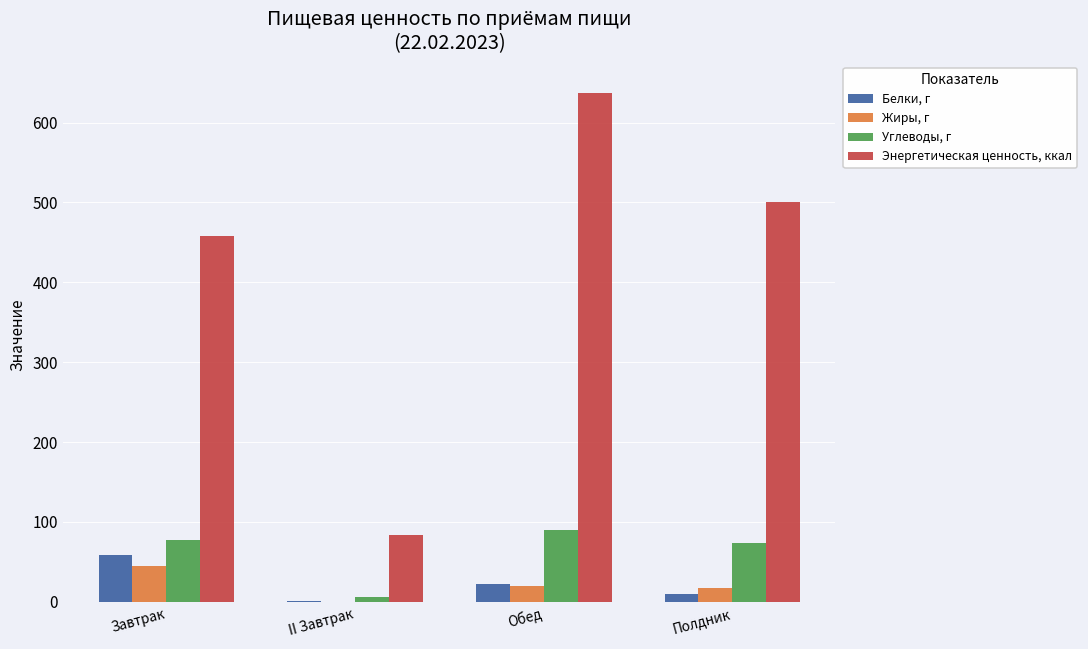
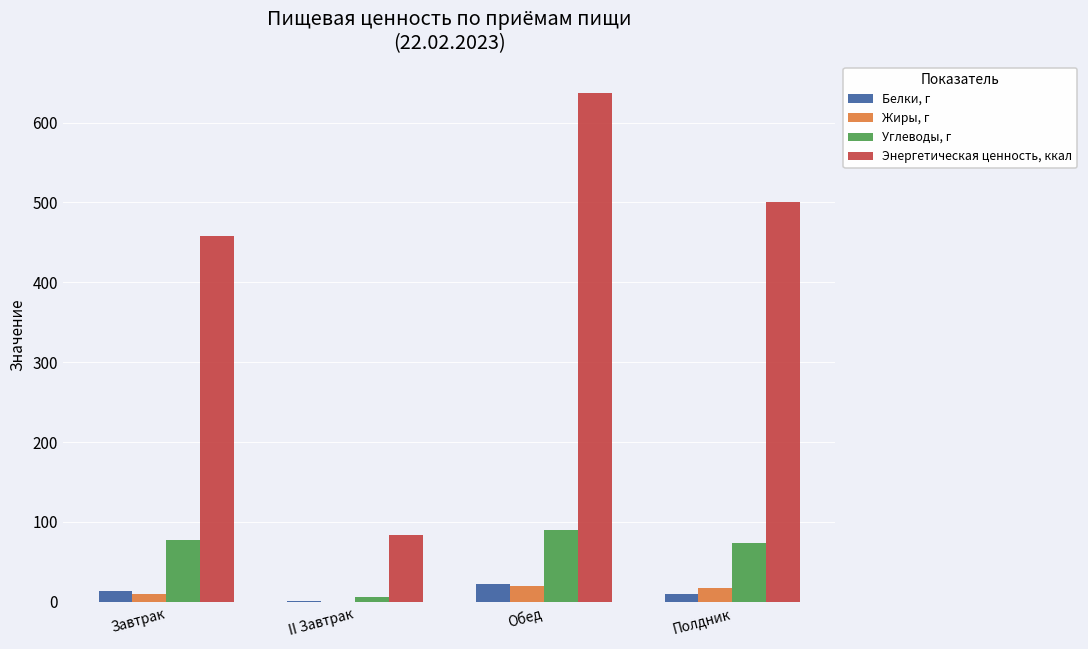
Белки, г, Завтрак: 60 -> 10
Жиры, г, Завтрак: 50 -> 10
